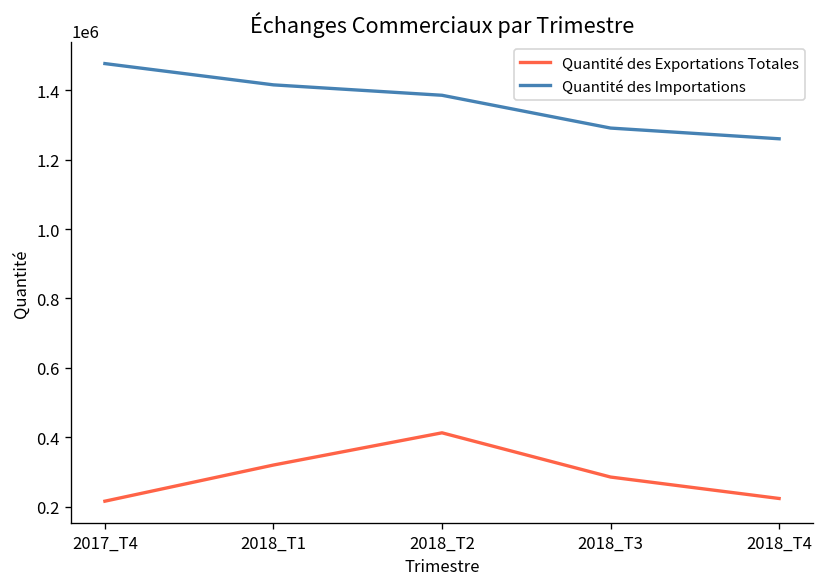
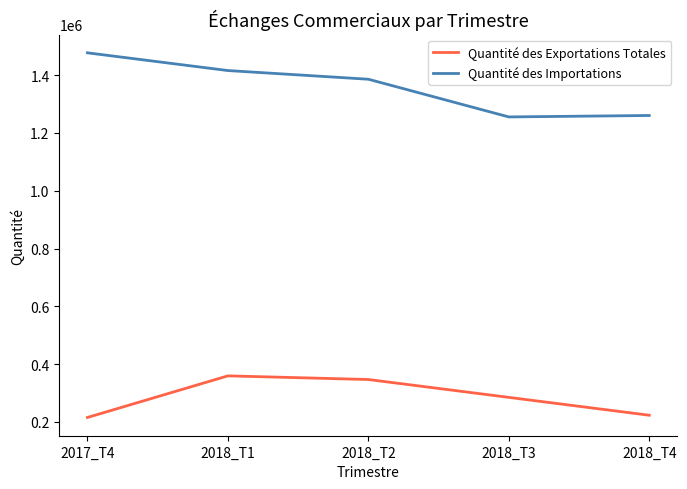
Quantité des Exportations Totales, 2018_T1: 320000 -> 360000
Quantité des Exportations Totales, 2018_T2: 410000 -> 350000
Quantité des Importations, 2018_T3: 1290000 -> 1260000
